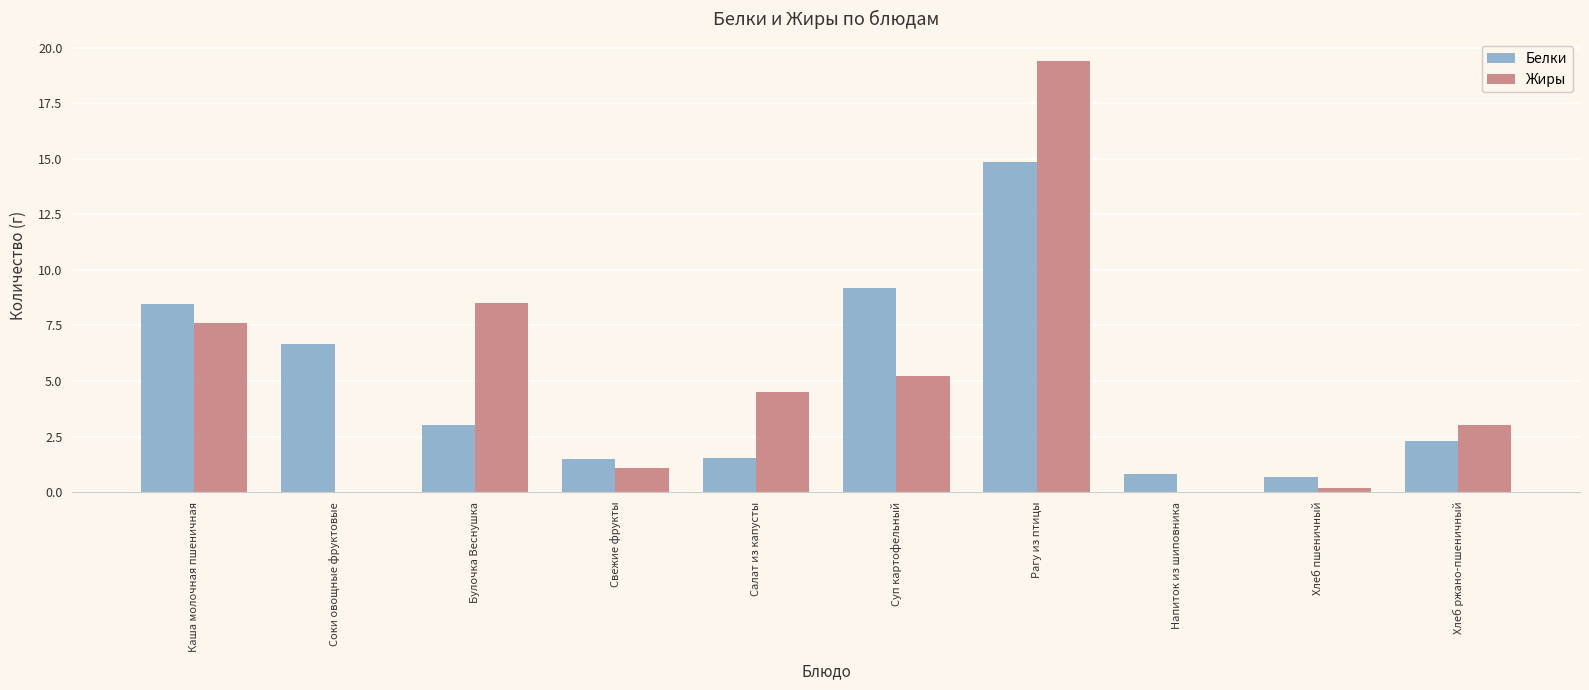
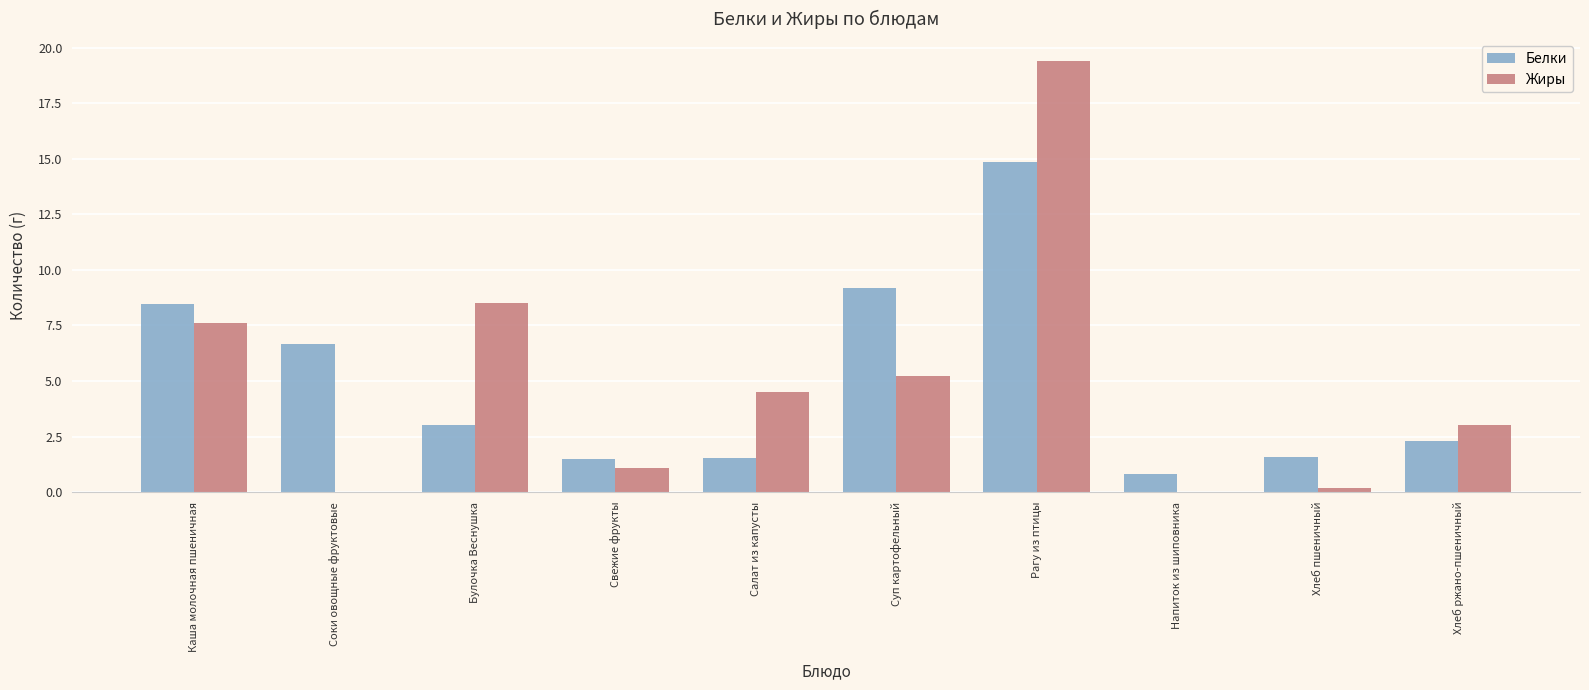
Белки, Хлеб пшеничный: 0.7 -> 1.6
